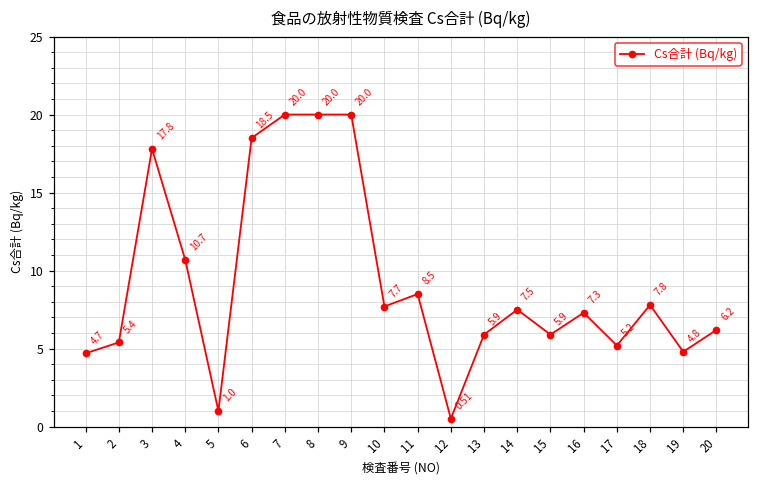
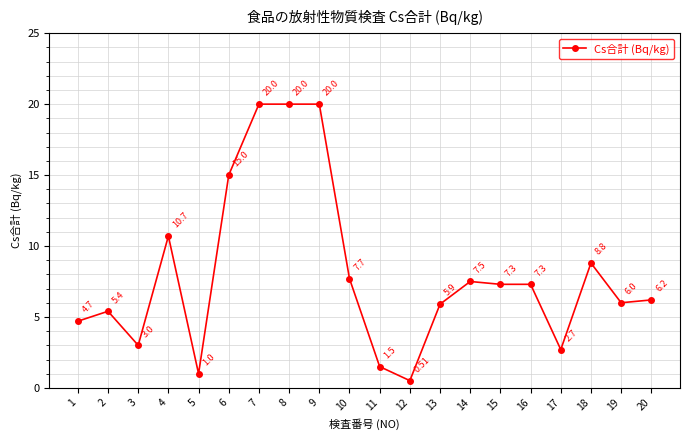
3: 17.8 -> 3.0
6: 18.5 -> 15.0
11: 8.5 -> 1.5
15: 5.9 -> 7.3
17: 5.2 -> 2.7
18: 7.8 -> 8.8
19: 4.8 -> 6.0
